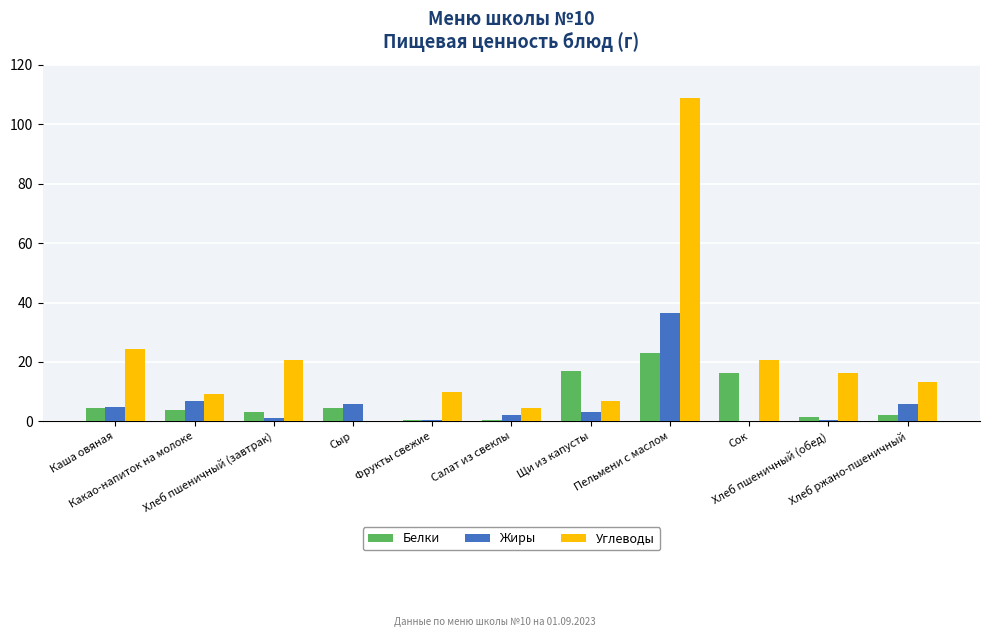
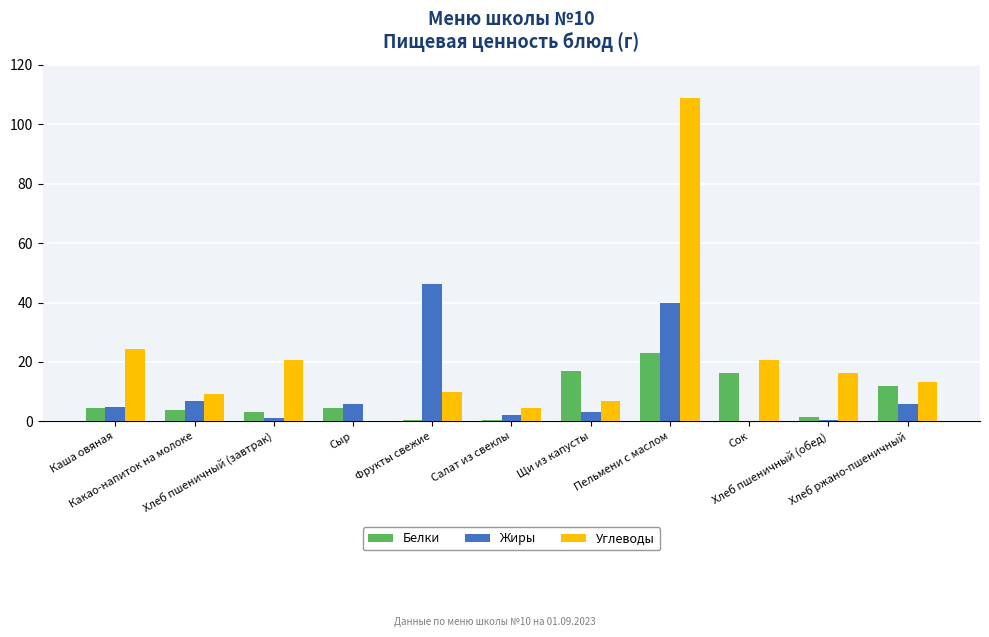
Жиры, Фрукты свежие: 0 -> 46
Жиры, Пельмени с маслом: 37 -> 40
Белки, Хлеб ржано-пшеничный: 2 -> 12
